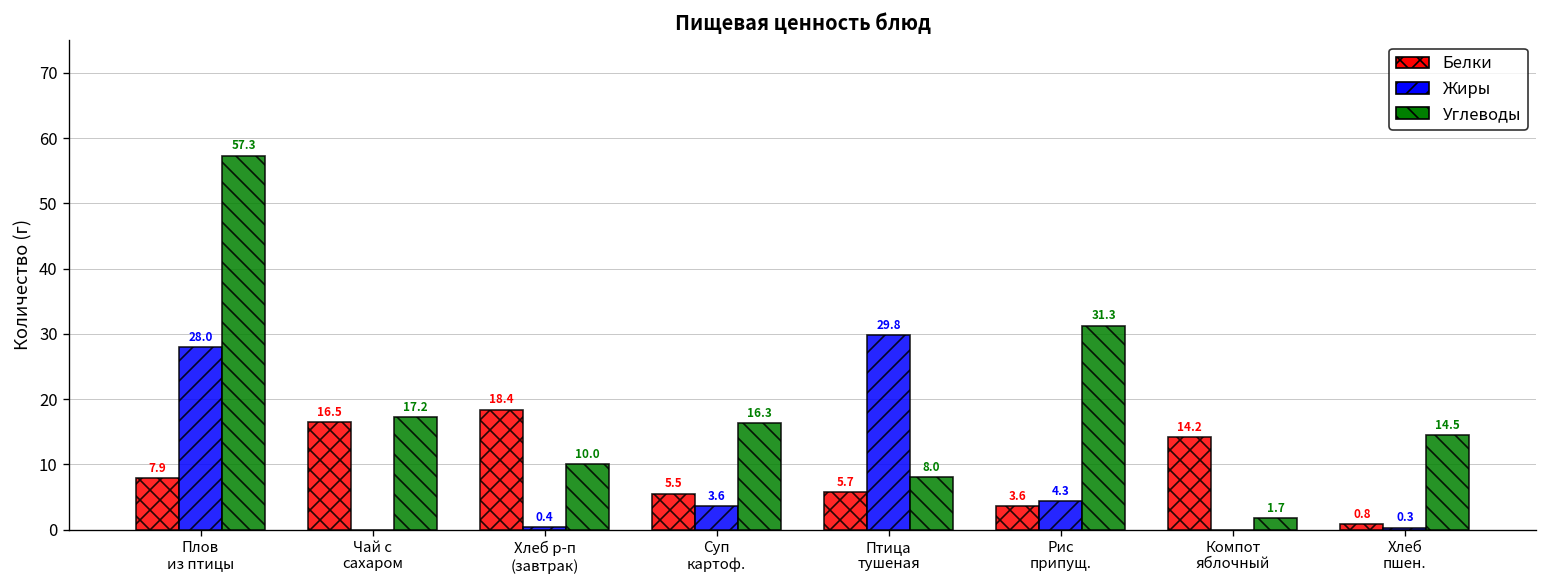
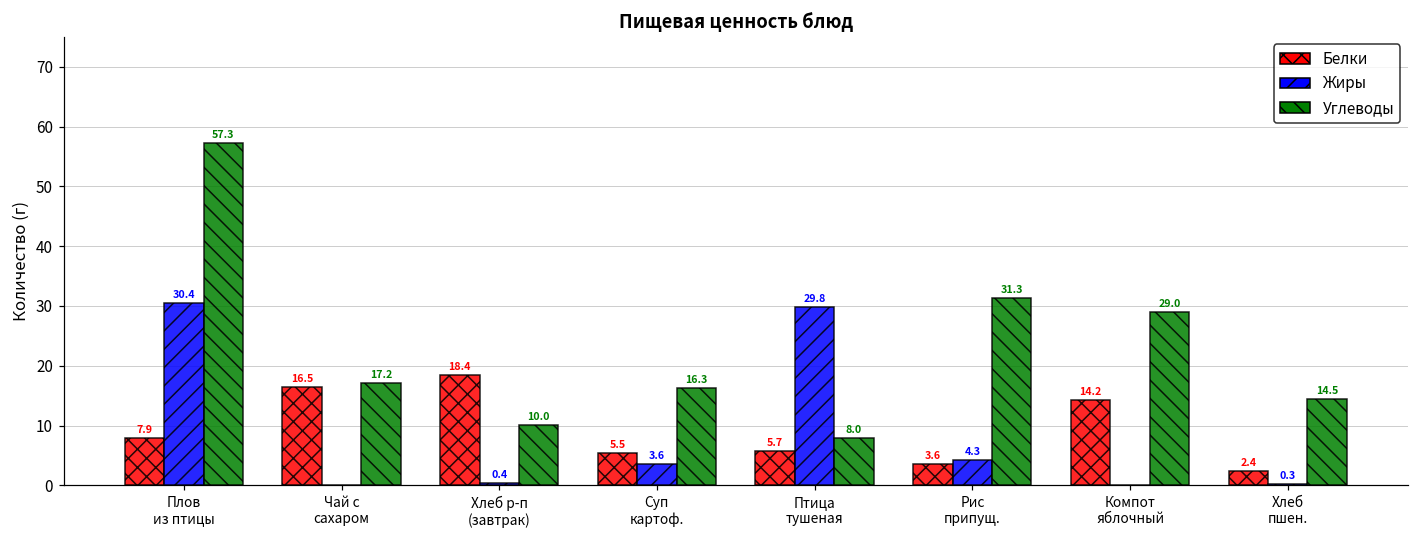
Жиры, Плов из птицы: 28.0 -> 30.4
Углеводы, Компот яблочный: 1.7 -> 29.0
Белки, Хлеб пшен.: 0.8 -> 2.4
